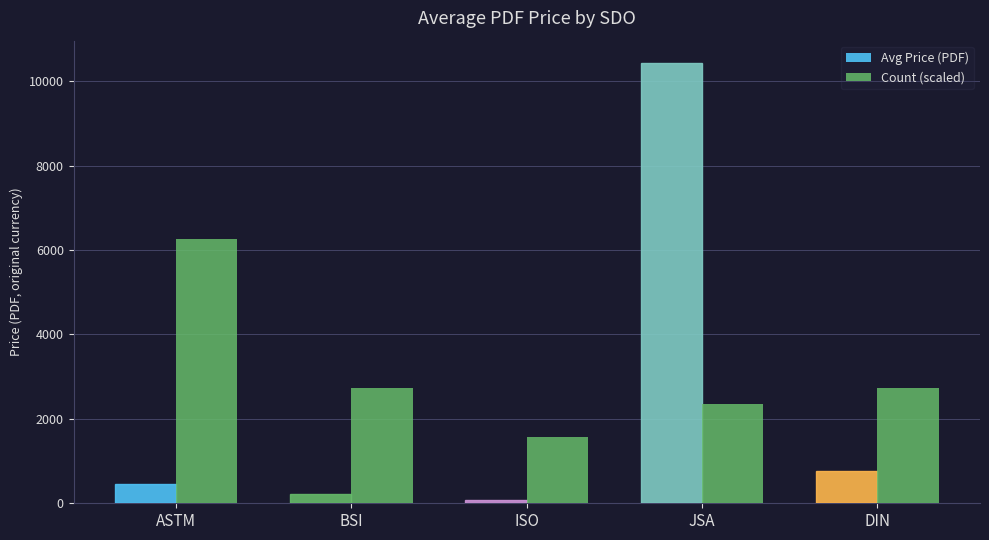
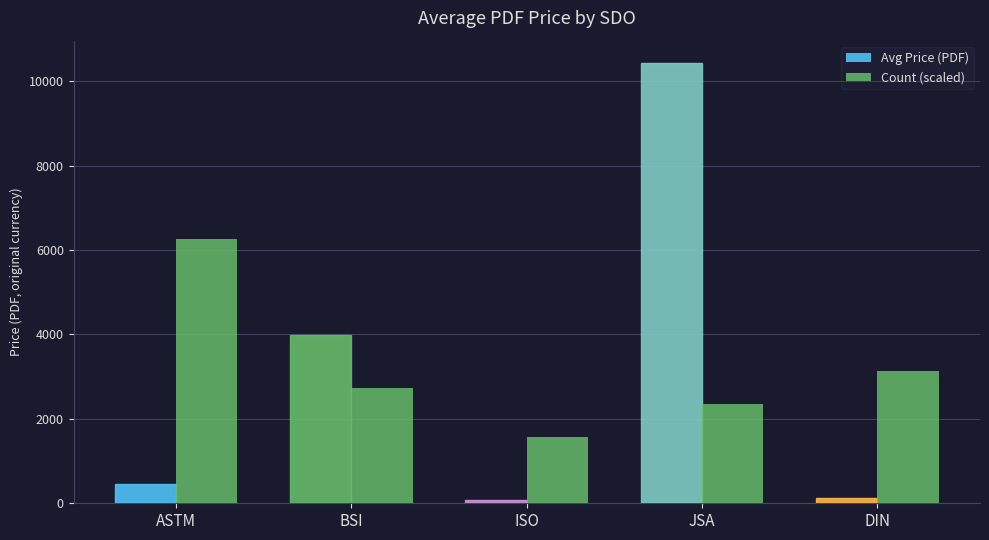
Avg Price (PDF), BSI: 200 -> 4000
Avg Price (PDF), DIN: 800 -> 100
Count (scaled), DIN: 2700 -> 3100
